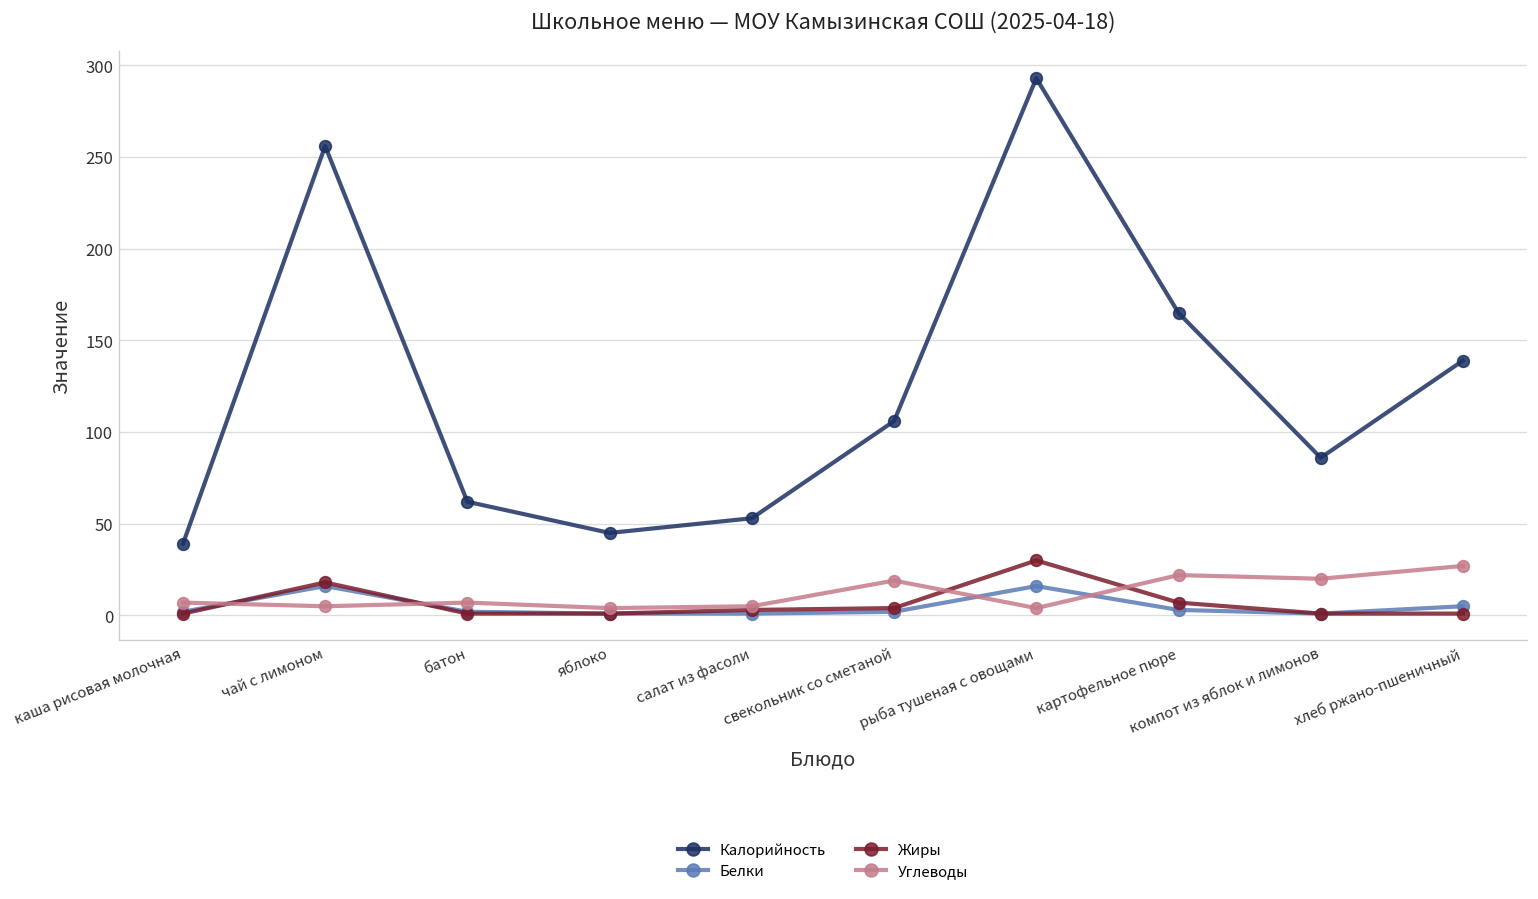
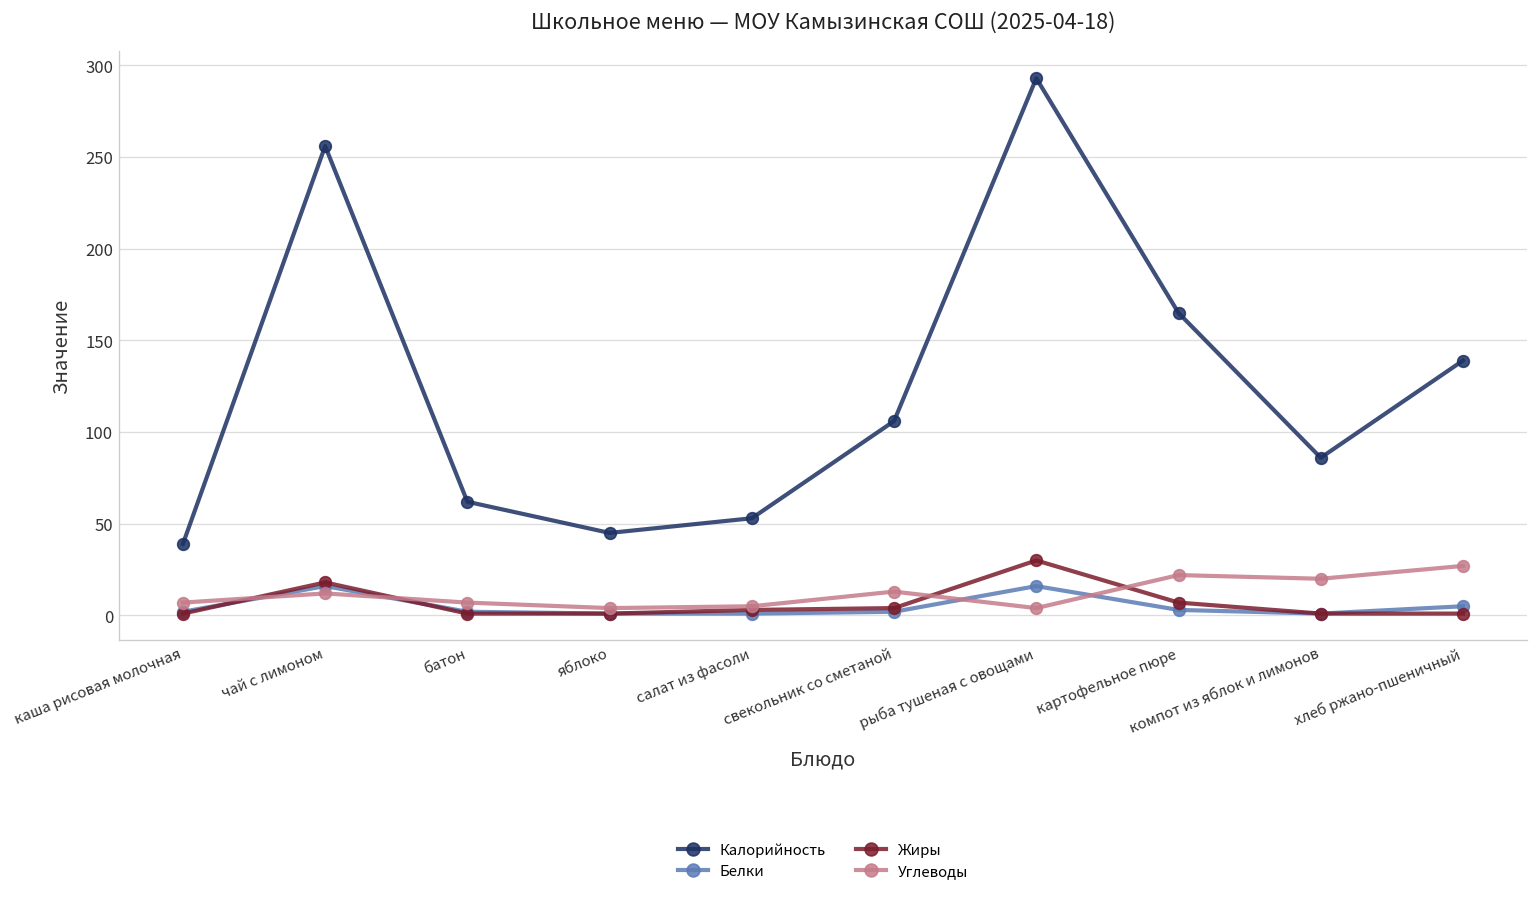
Углеводы, чай с лимоном: 5 -> 12
Углеводы, свекольник со сметаной: 19 -> 13
